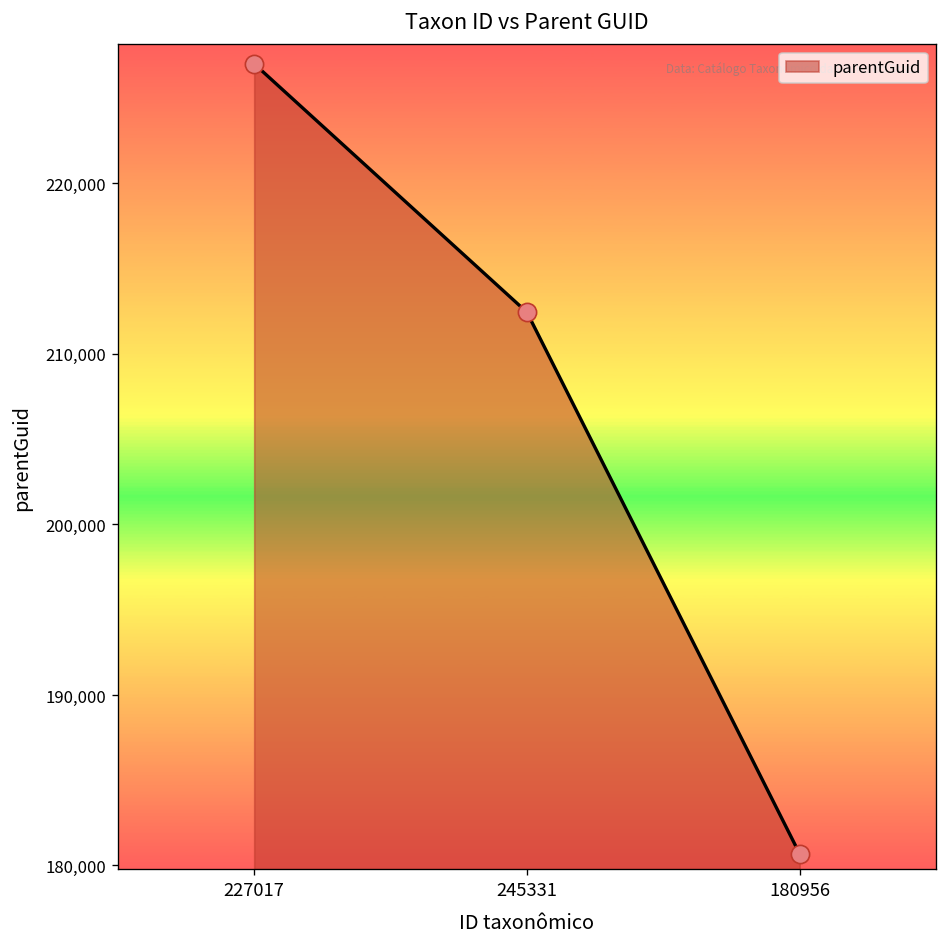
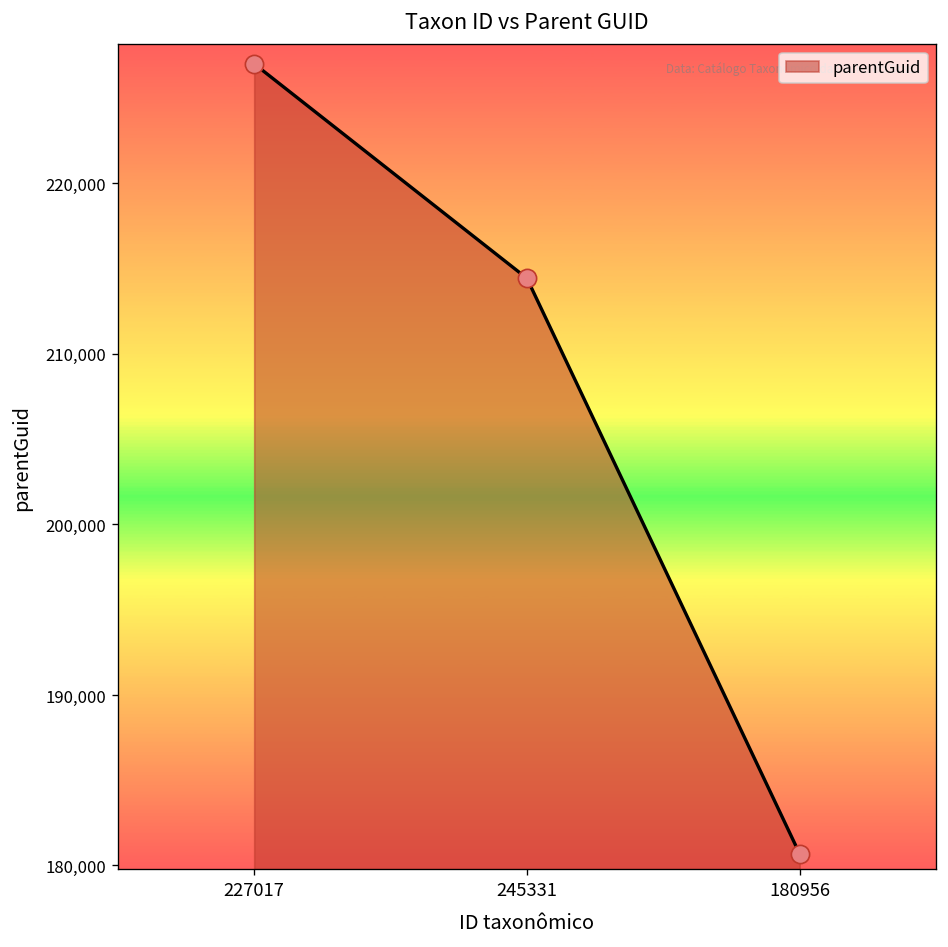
245331: 212,400 -> 214,400
